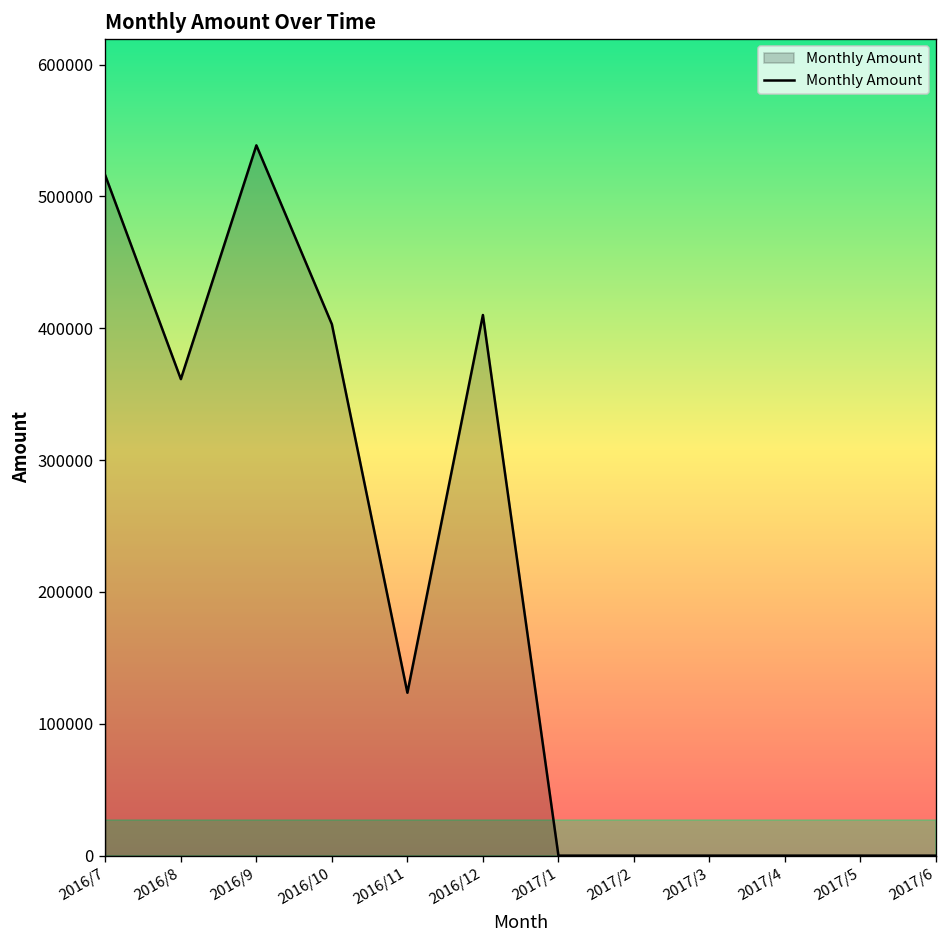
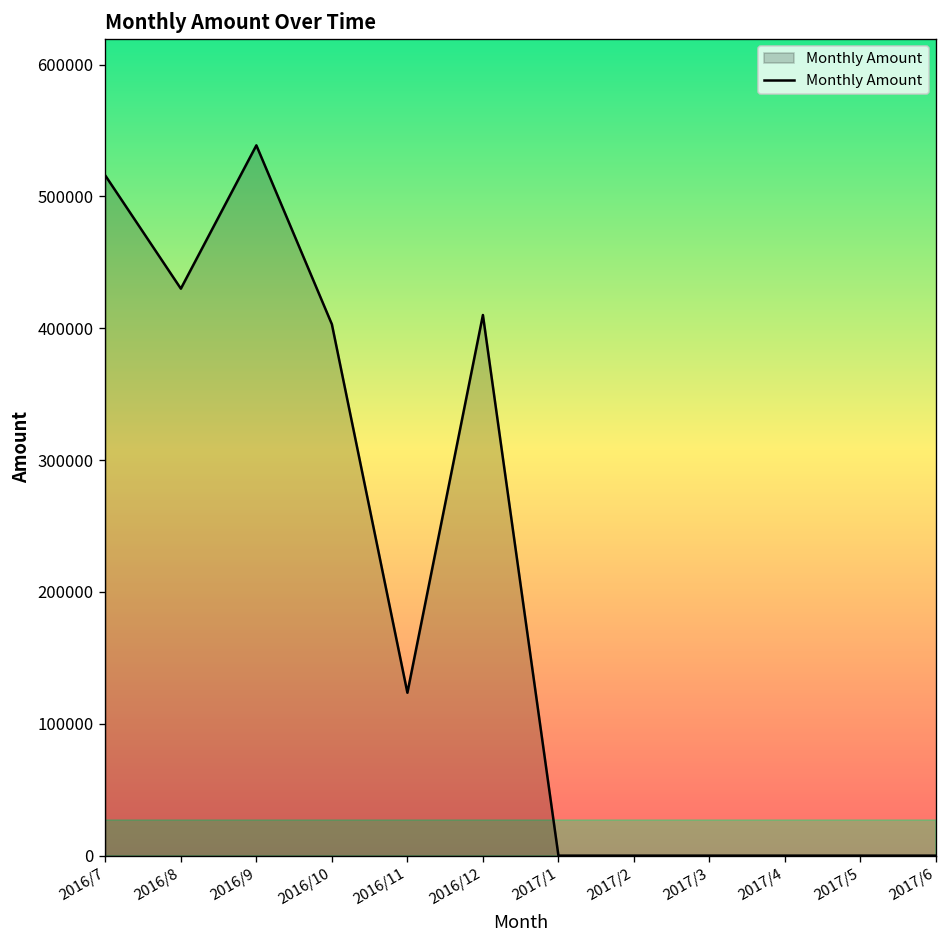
2016/8: 361000 -> 430000
